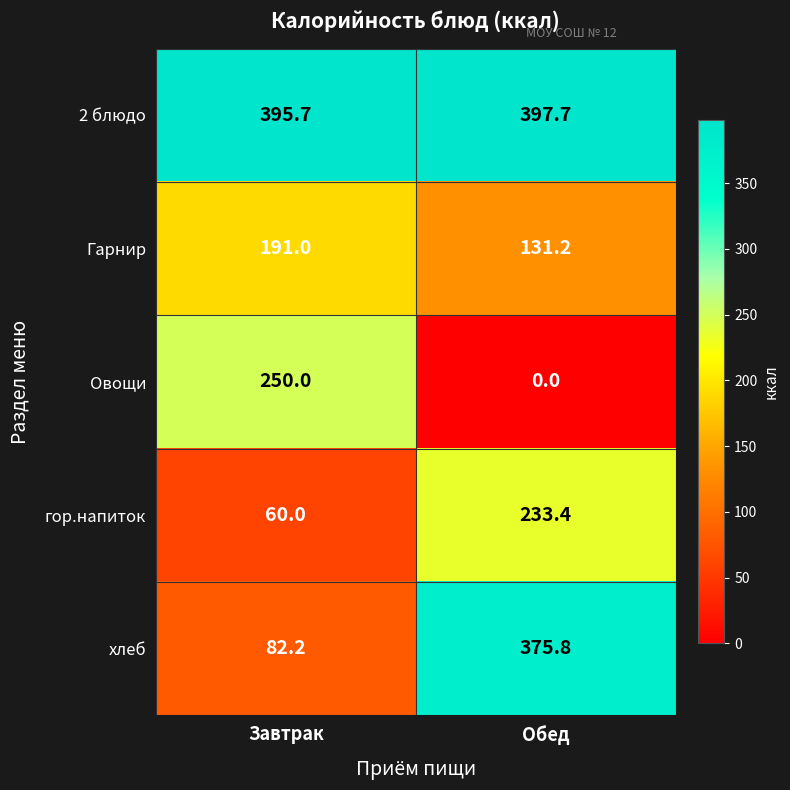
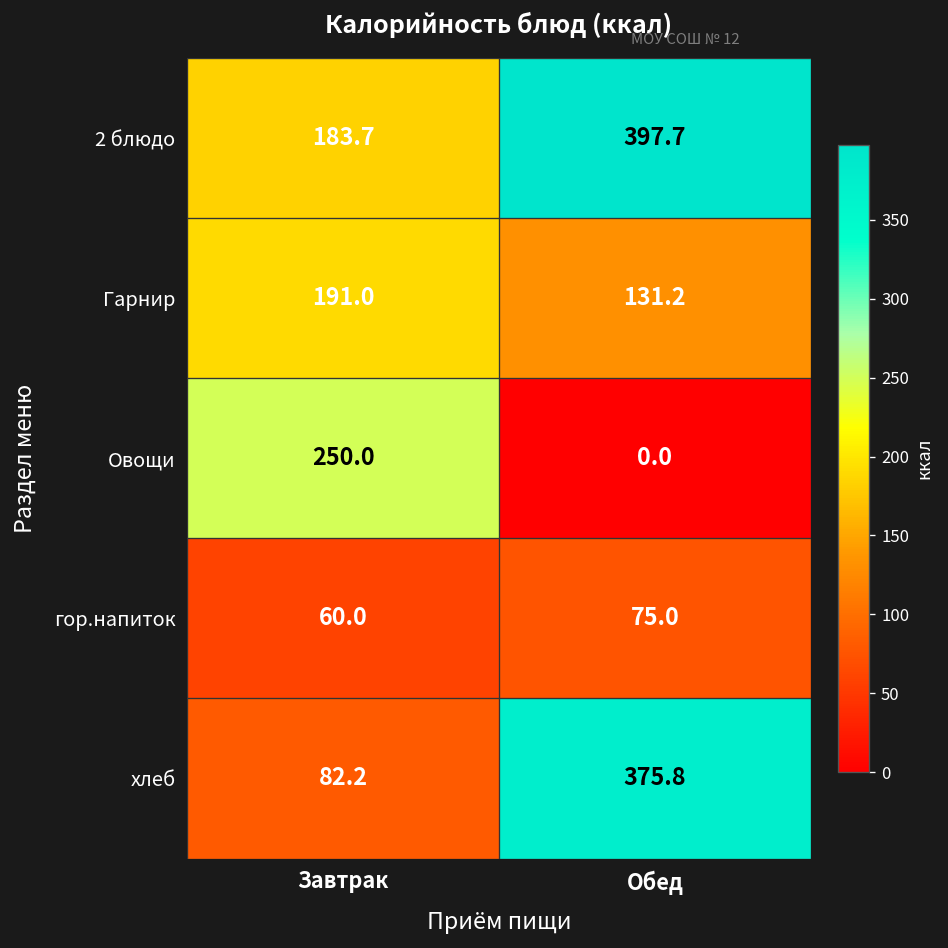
2 блюдо, Завтрак: 395.7 -> 183.7
гор.напиток, Обед: 233.4 -> 75.0
